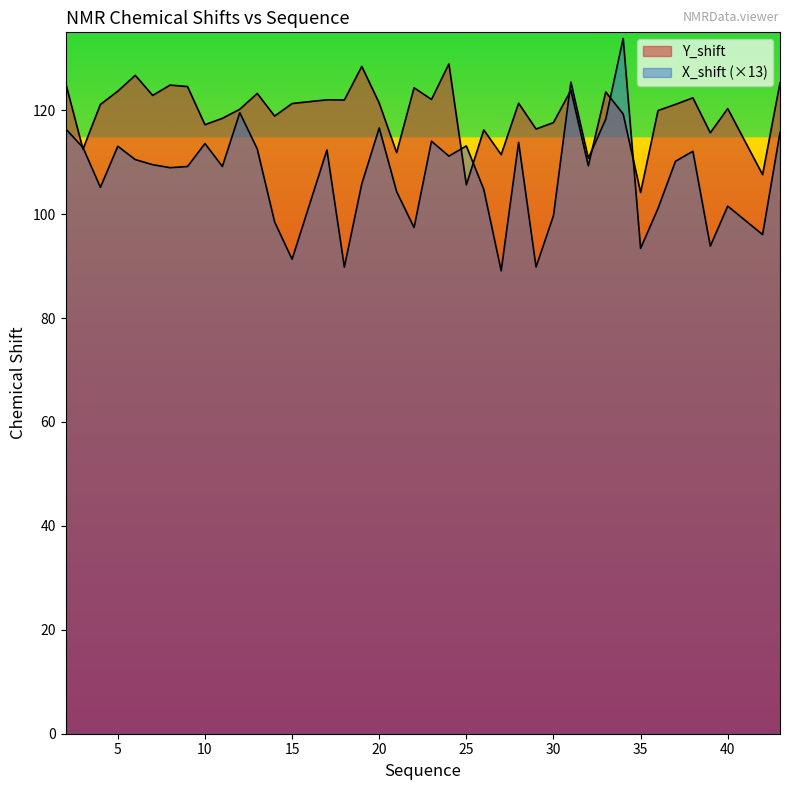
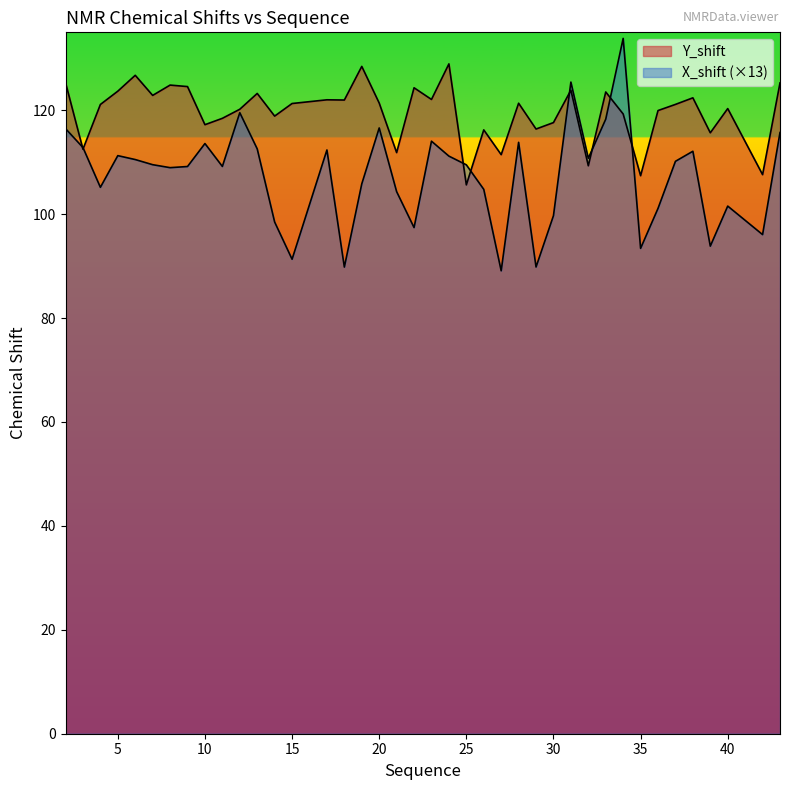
X_shift (×13), 5: 113 -> 111
X_shift (×13), 25: 113 -> 109
Y_shift, 35: 104 -> 107
